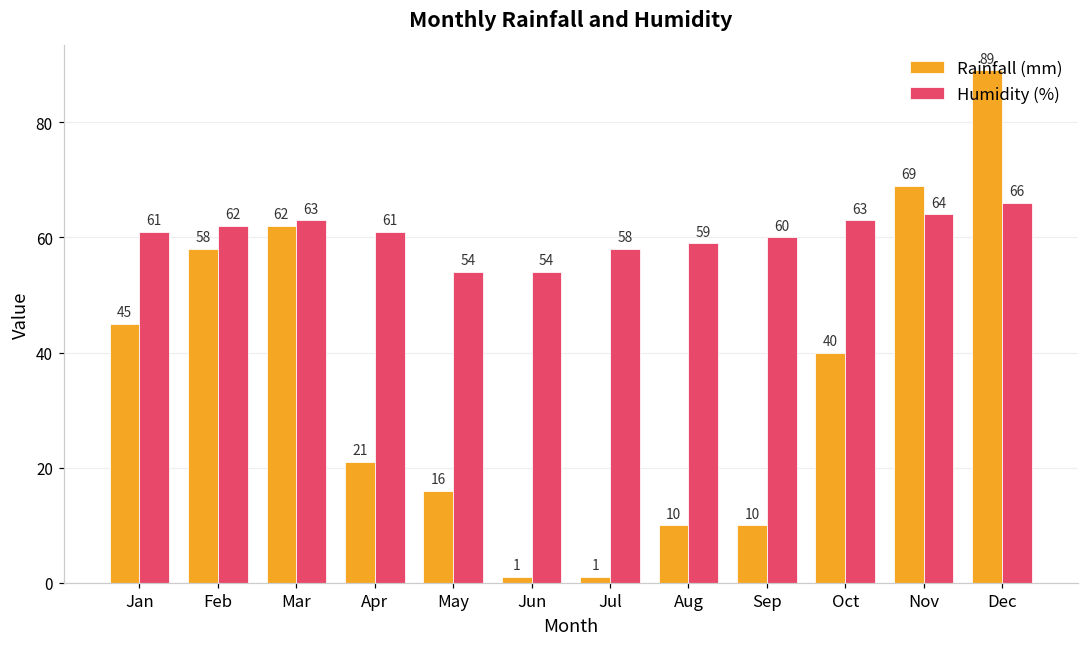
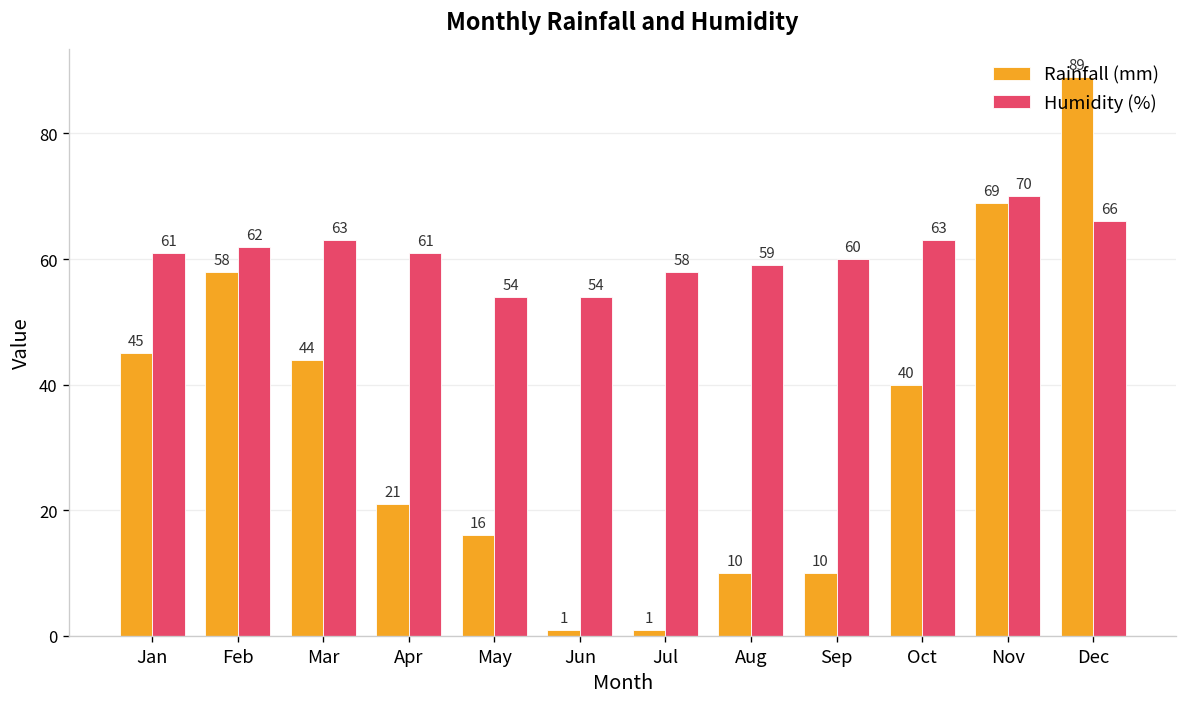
Rainfall (mm), Mar: 62 -> 44
Humidity (%), Nov: 64 -> 70
